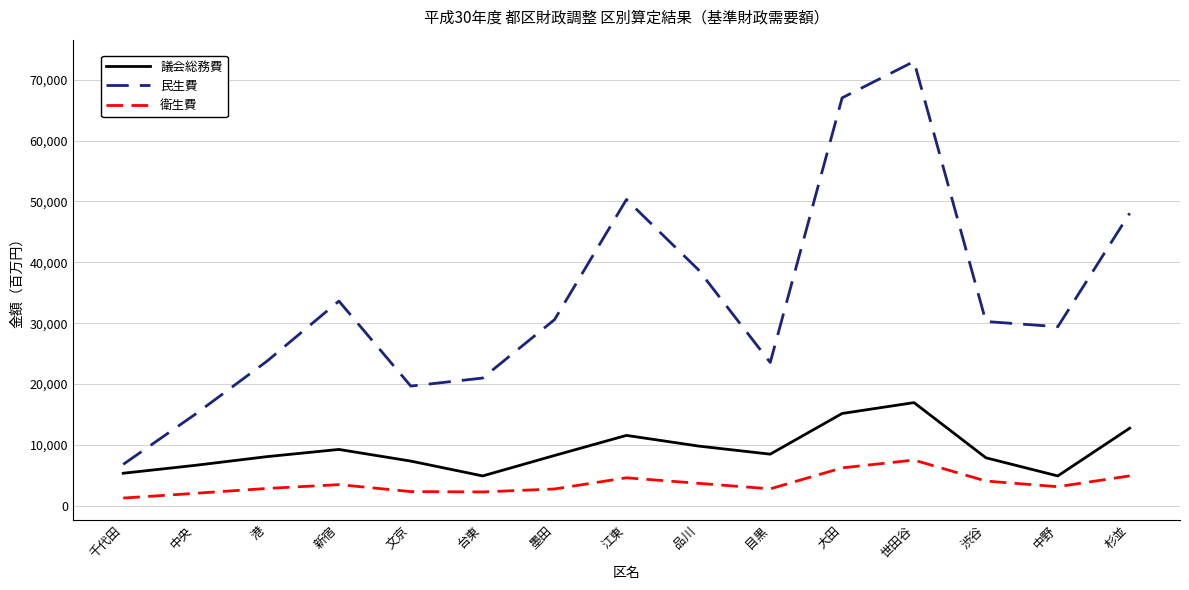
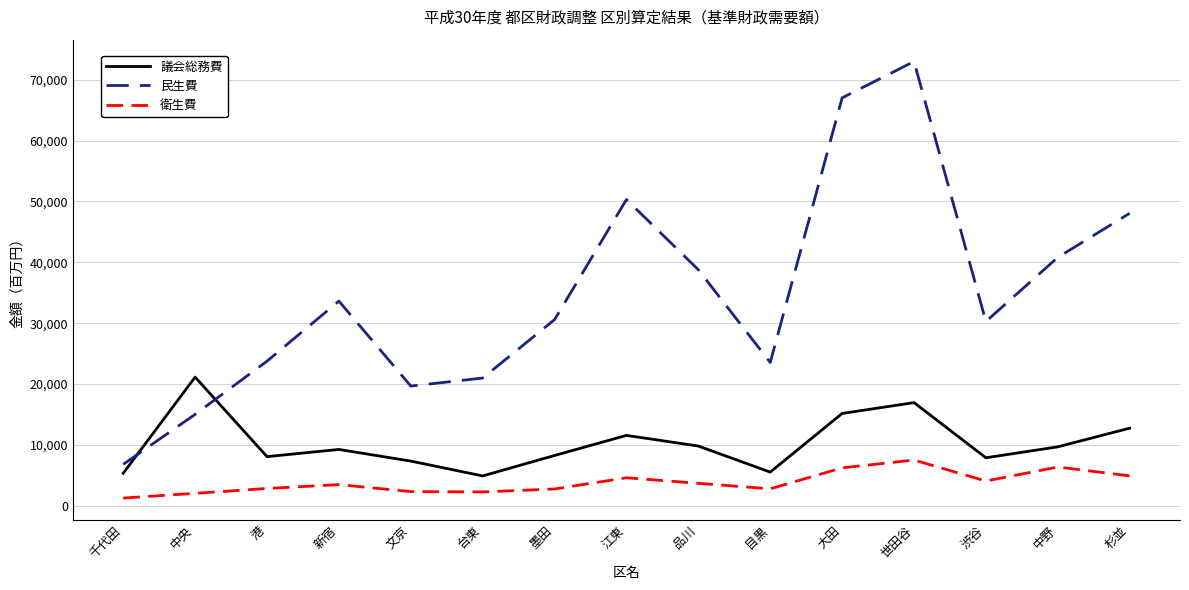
議会総務費, 中央: 7,000 -> 21,000
議会総務費, 目黒: 8,000 -> 6,000
議会総務費, 中野: 5,000 -> 10,000
民生費, 中野: 29,000 -> 41,000
衛生費, 中野: 3,000 -> 6,000
